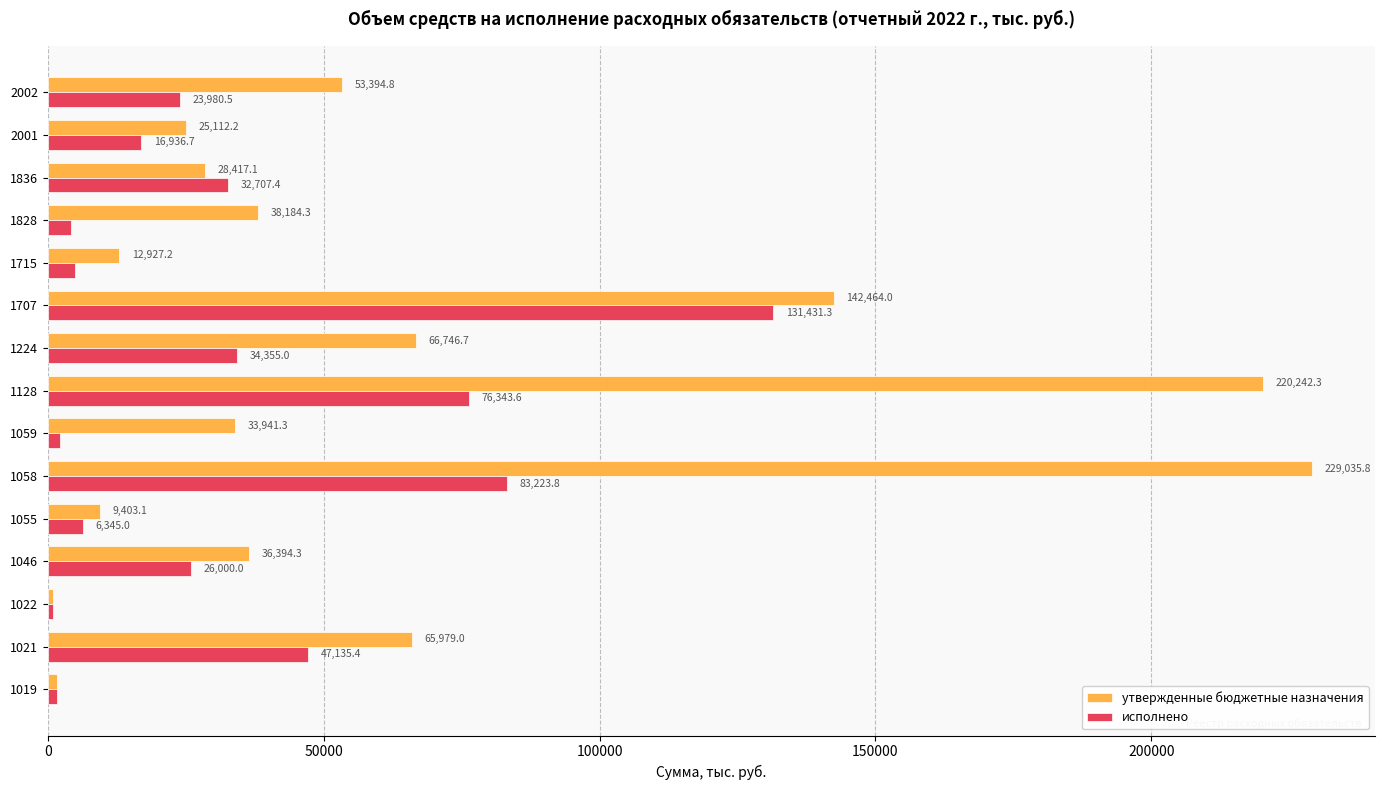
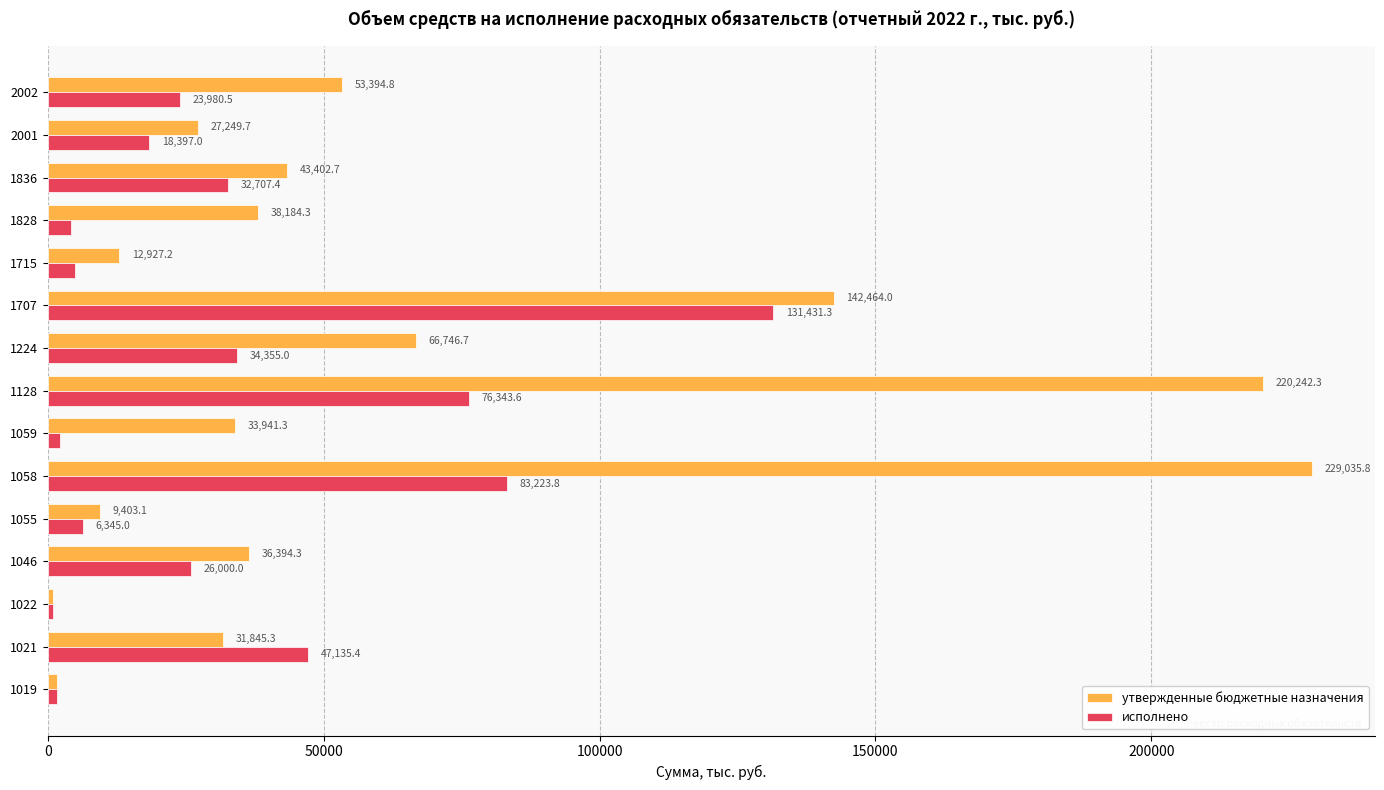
утвержденные бюджетные назначения, 2001: 25,112.2 -> 27,249.7
исполнено, 2001: 16,936.7 -> 18,397.0
утвержденные бюджетные назначения, 1836: 28,417.1 -> 43,402.7
утвержденные бюджетные назначения, 1021: 65,979.0 -> 31,845.3
